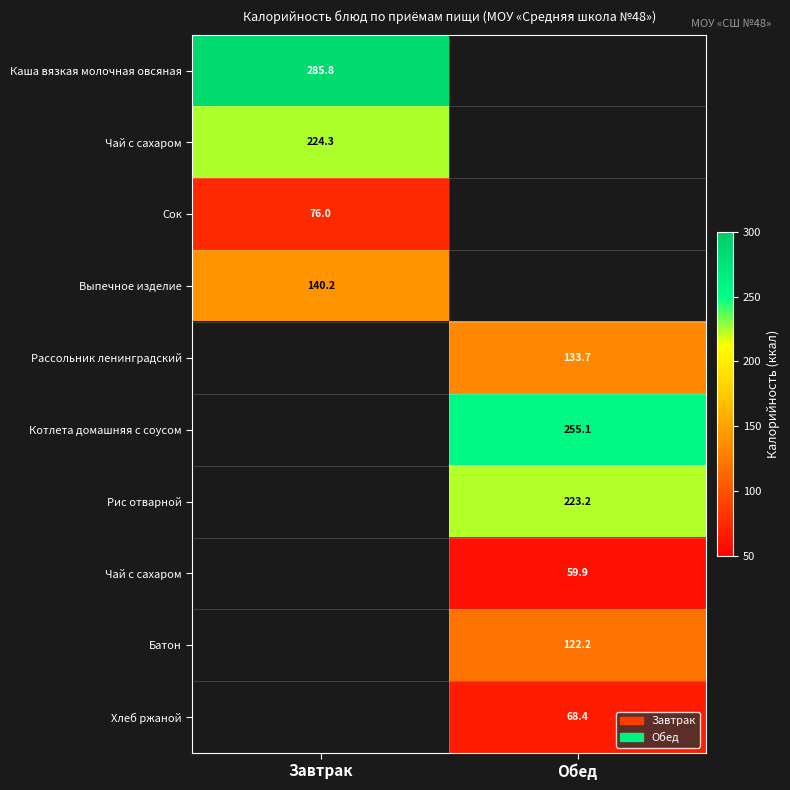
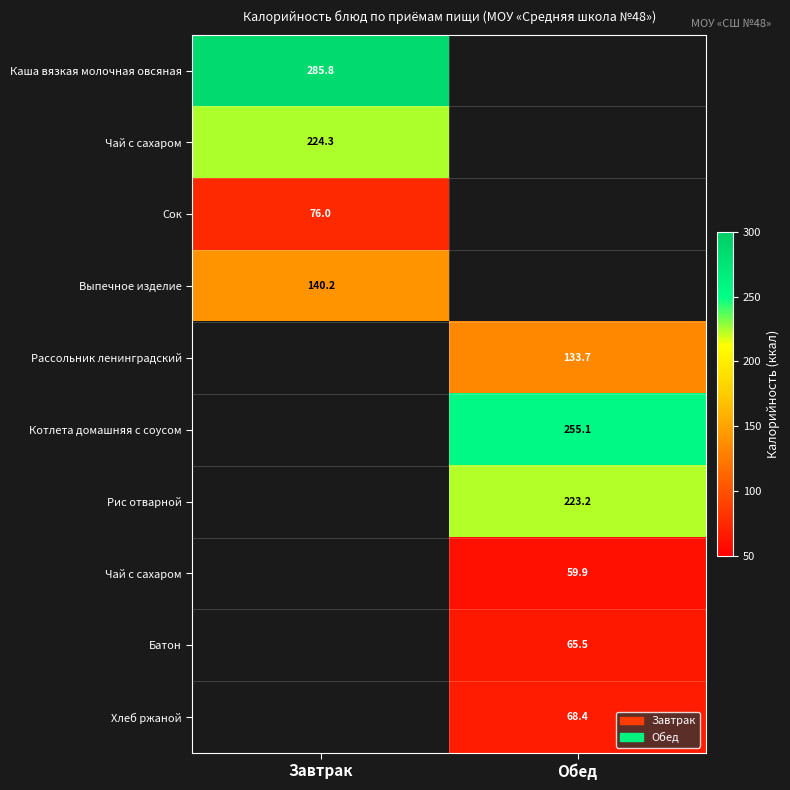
Батон, Обед: 122.2 -> 65.5
